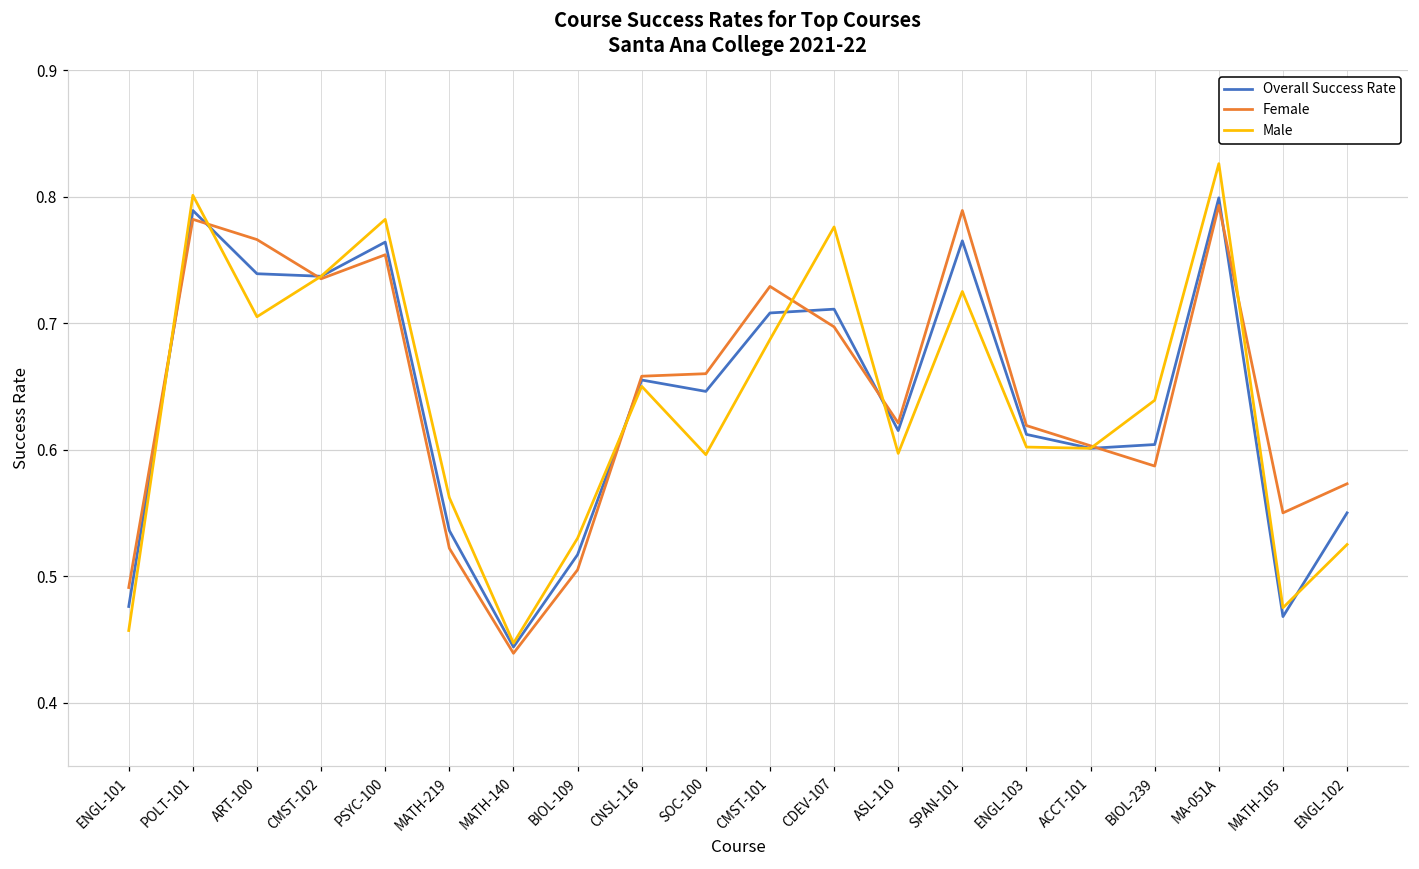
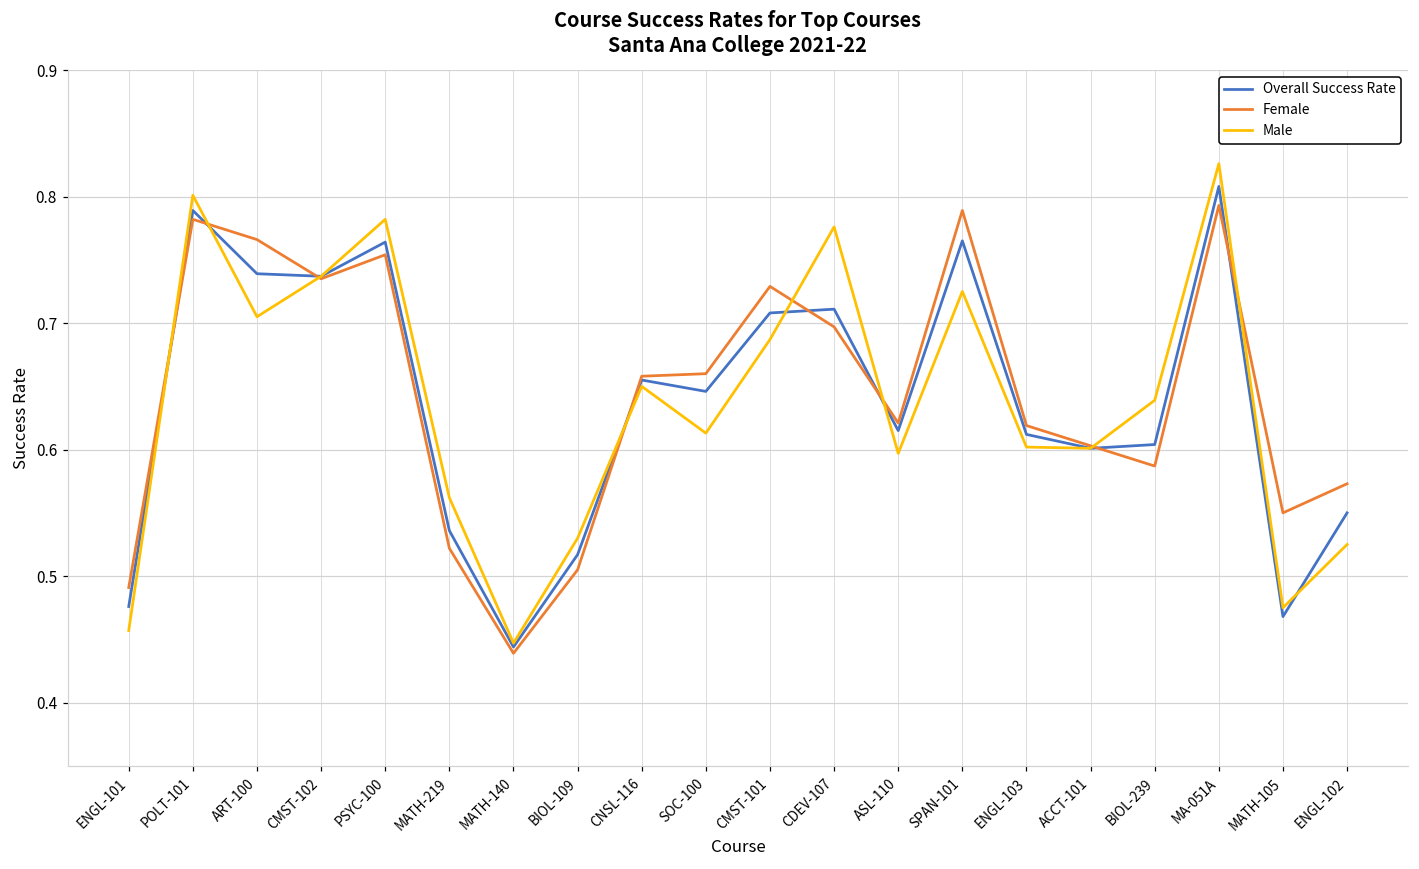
Male, SOC-100: 0.596 -> 0.613
Overall Success Rate, MA-051A: 0.799 -> 0.808
